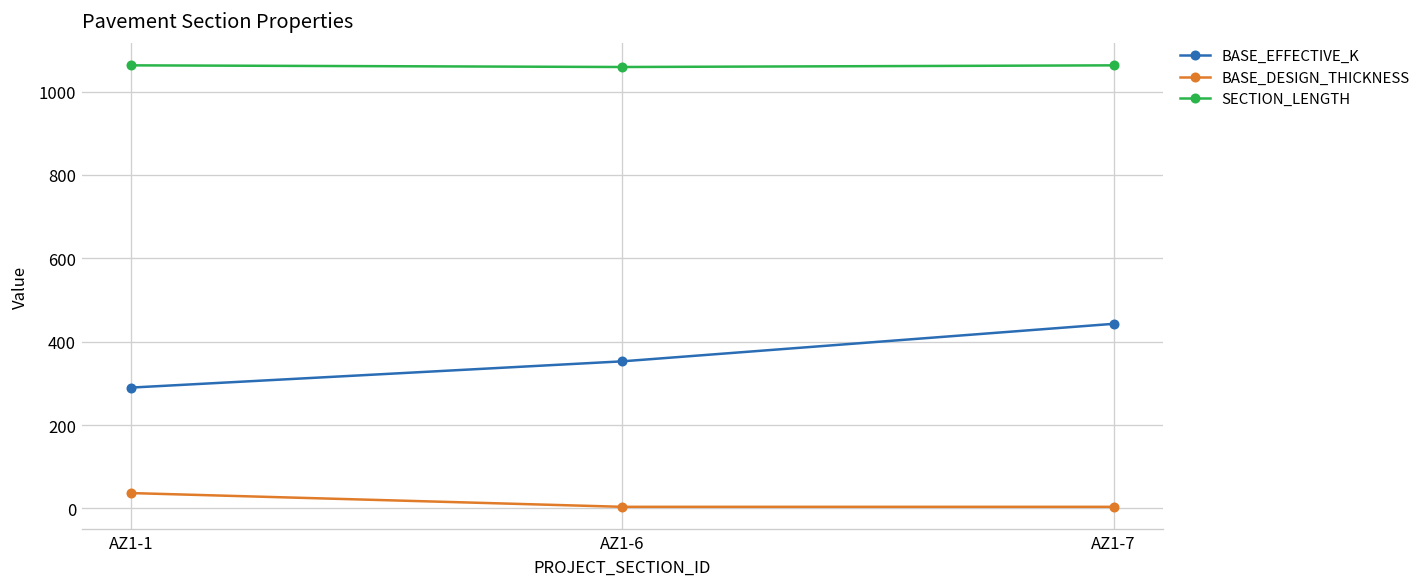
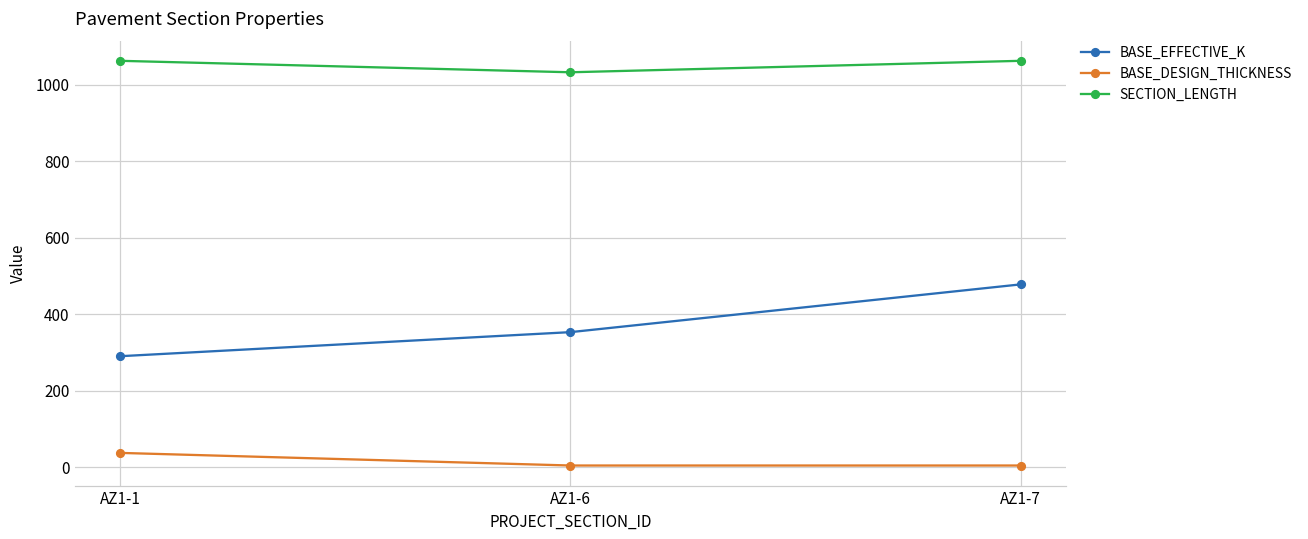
SECTION_LENGTH, AZ1-6: 1060 -> 1030
BASE_EFFECTIVE_K, AZ1-7: 440 -> 480
